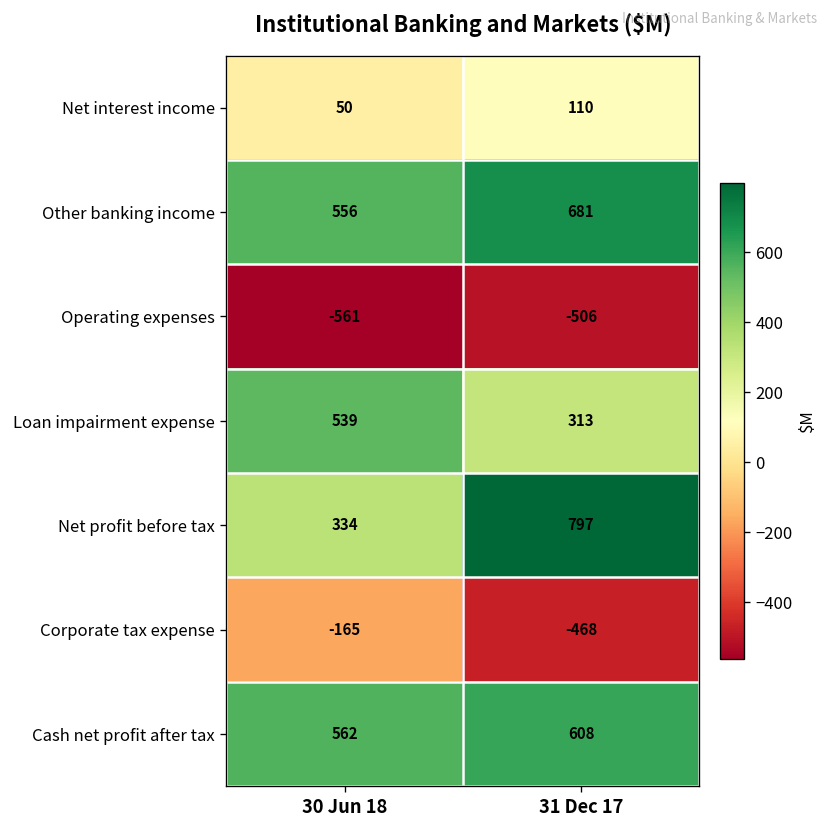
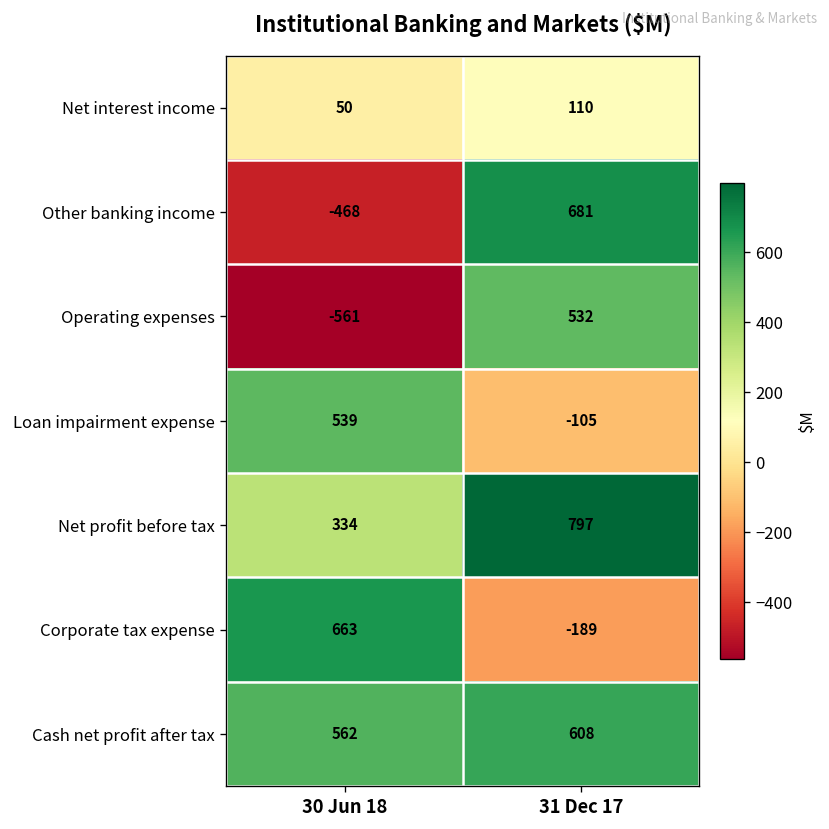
Other banking income, 30 Jun 18: 556 -> -468
Operating expenses, 31 Dec 17: -506 -> 532
Loan impairment expense, 31 Dec 17: 313 -> -105
Corporate tax expense, 30 Jun 18: -165 -> 663
Corporate tax expense, 31 Dec 17: -468 -> -189
